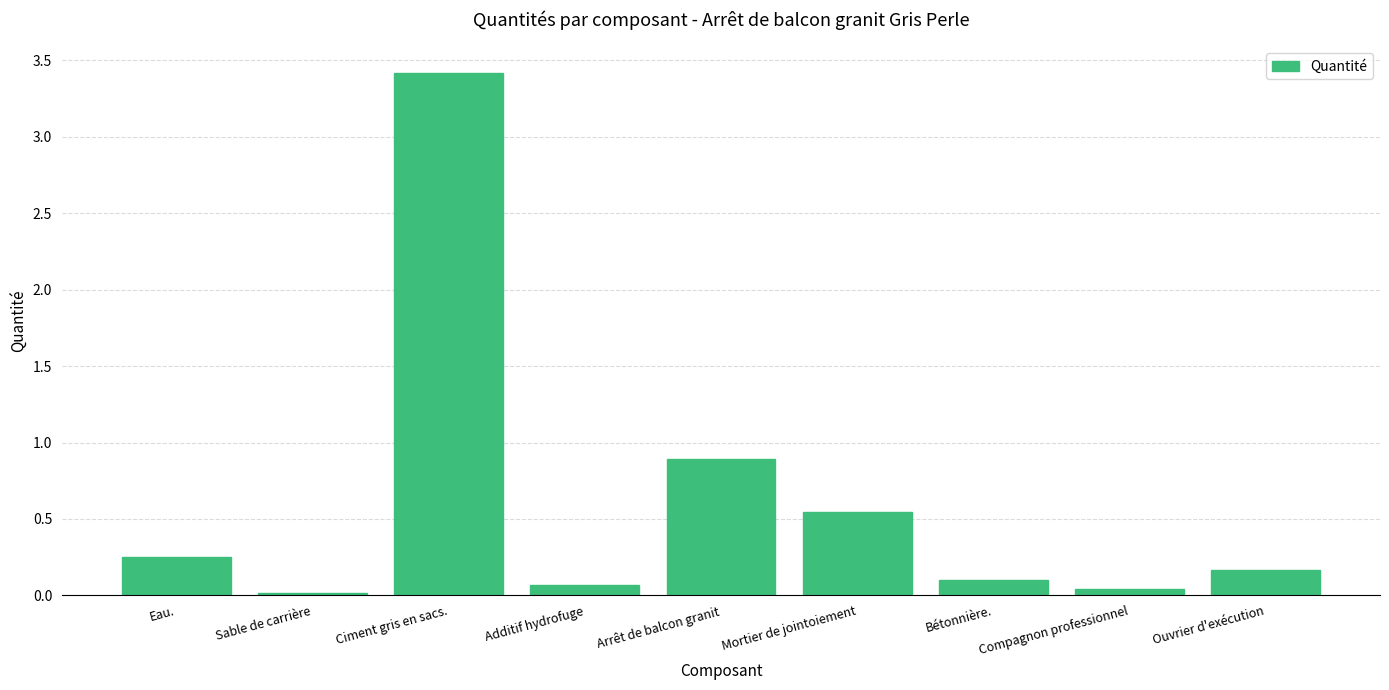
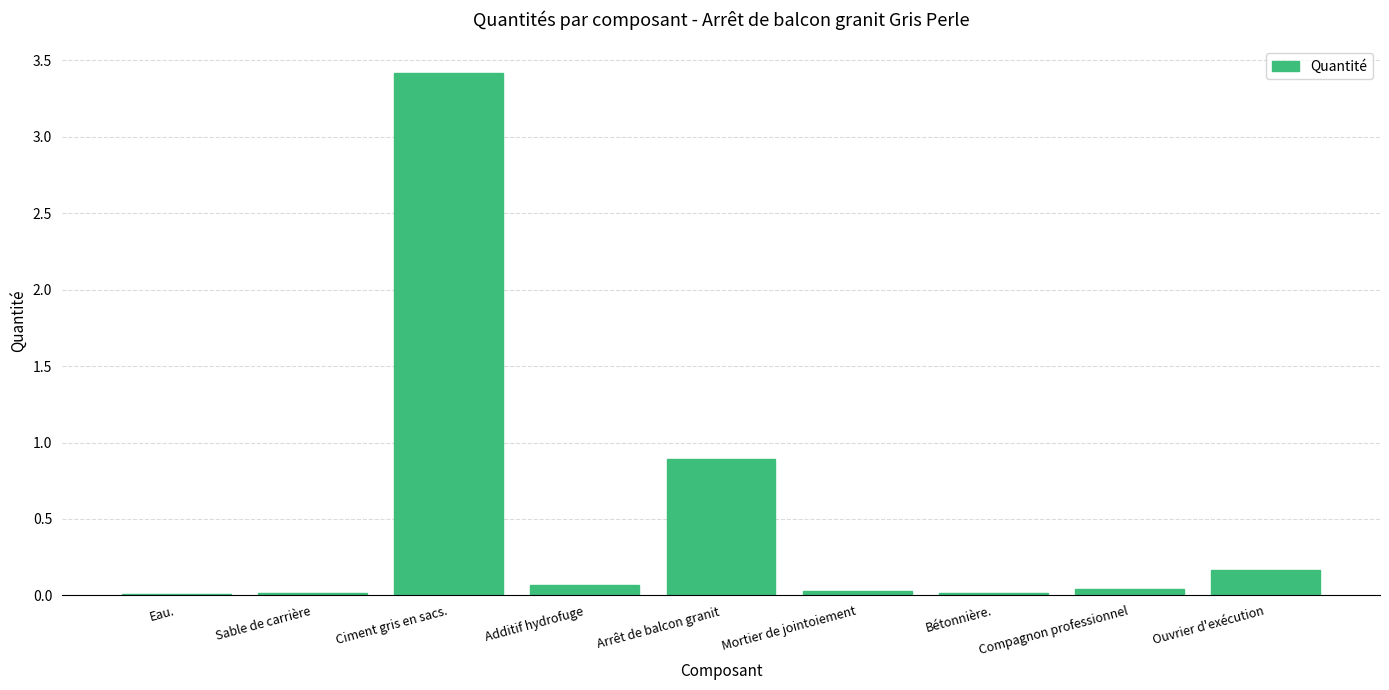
Eau.: 0.25 -> 0.01
Mortier de jointoiement: 0.54 -> 0.03
Bétonnière.: 0.10 -> 0.01
